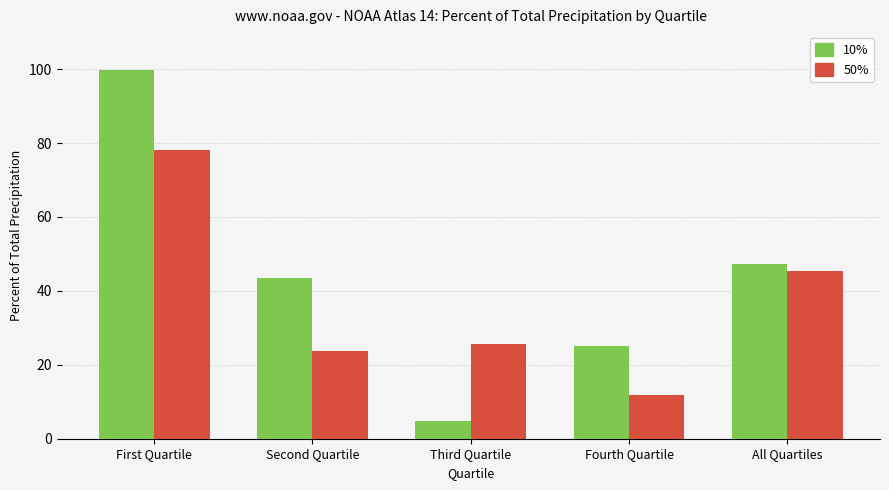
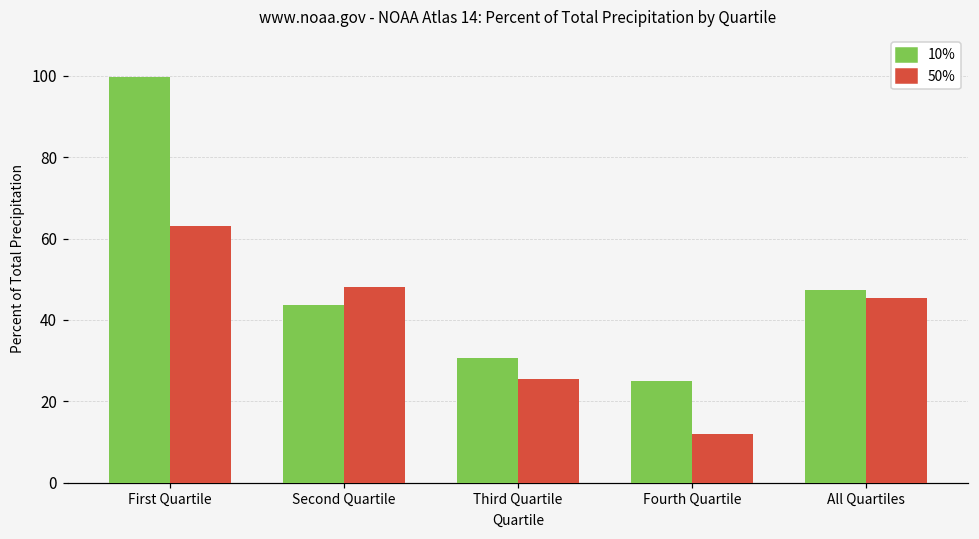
50%, First Quartile: 78 -> 63
50%, Second Quartile: 24 -> 48
10%, Third Quartile: 5 -> 31
